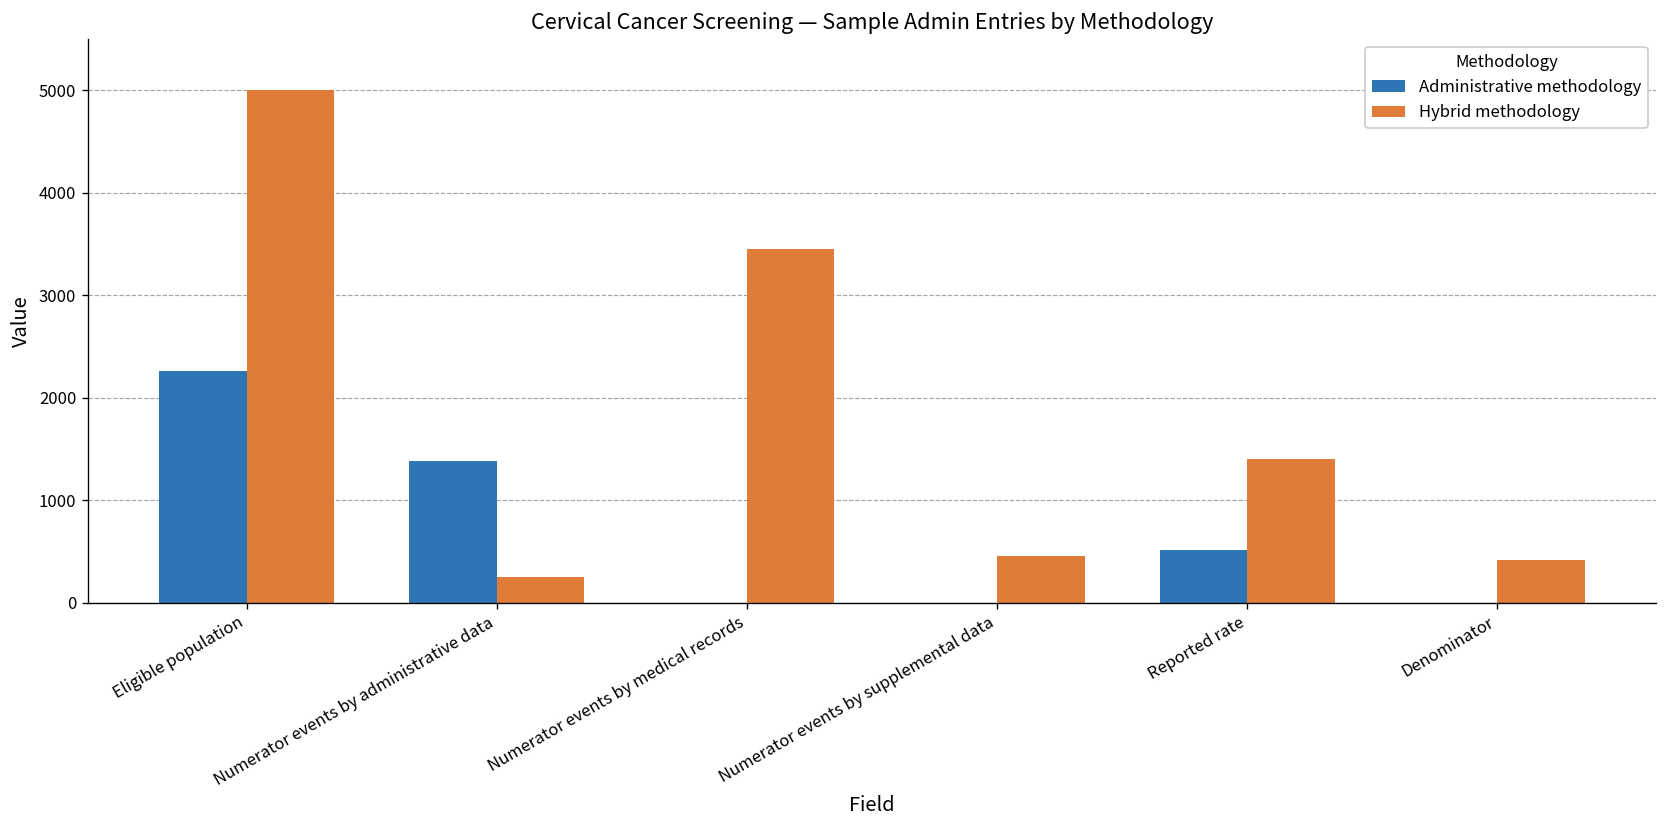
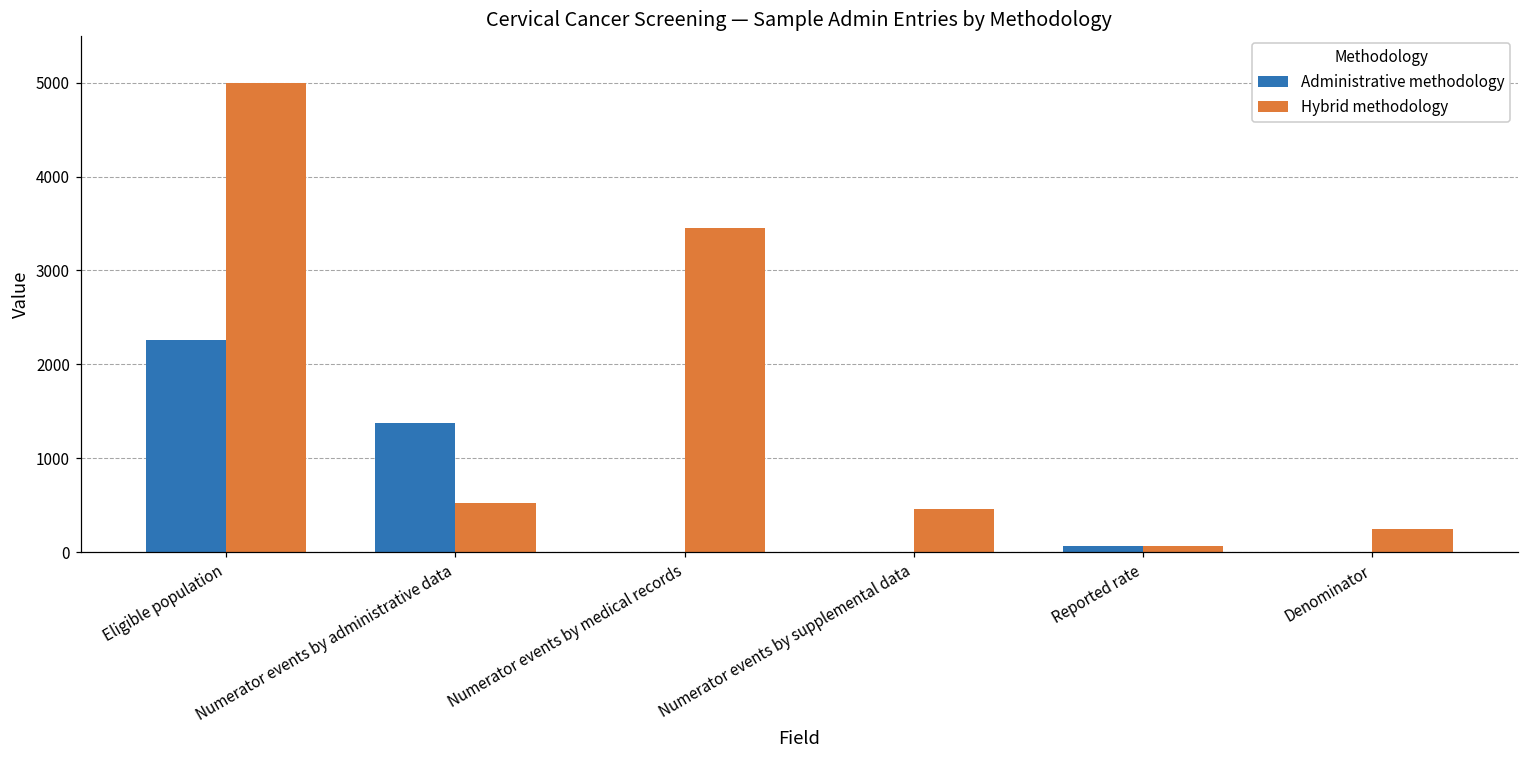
Hybrid methodology, Numerator events by administrative data: 300 -> 500
Administrative methodology, Reported rate: 500 -> 100
Hybrid methodology, Reported rate: 1400 -> 100
Hybrid methodology, Denominator: 400 -> 200
